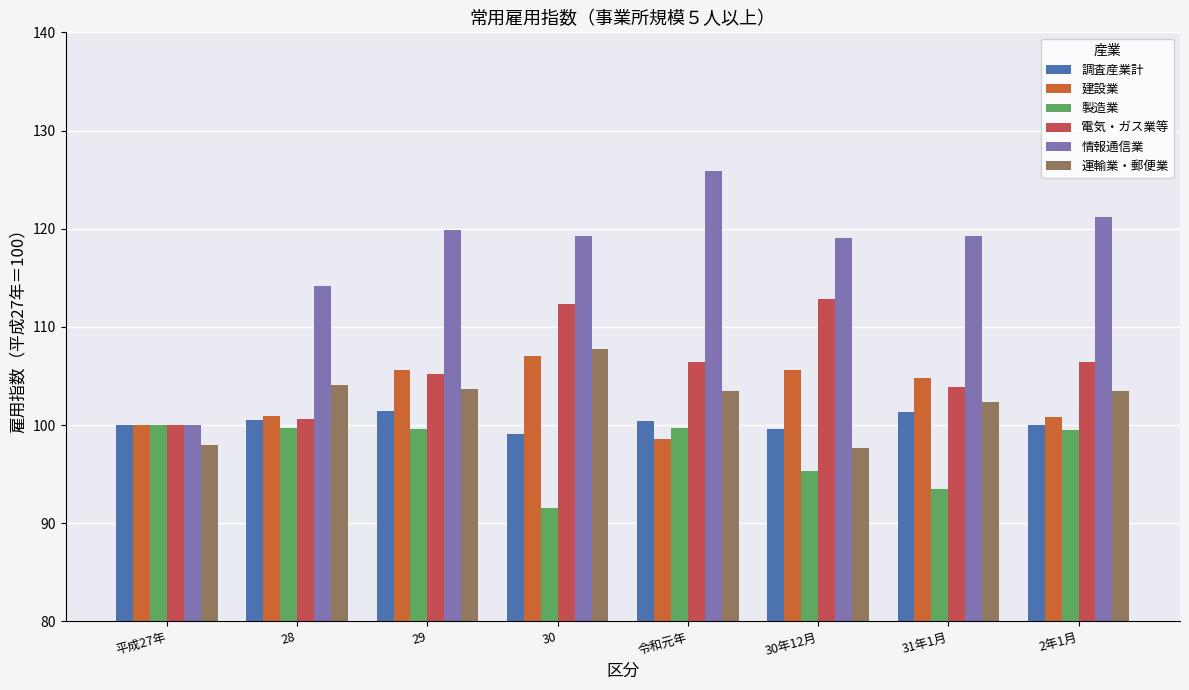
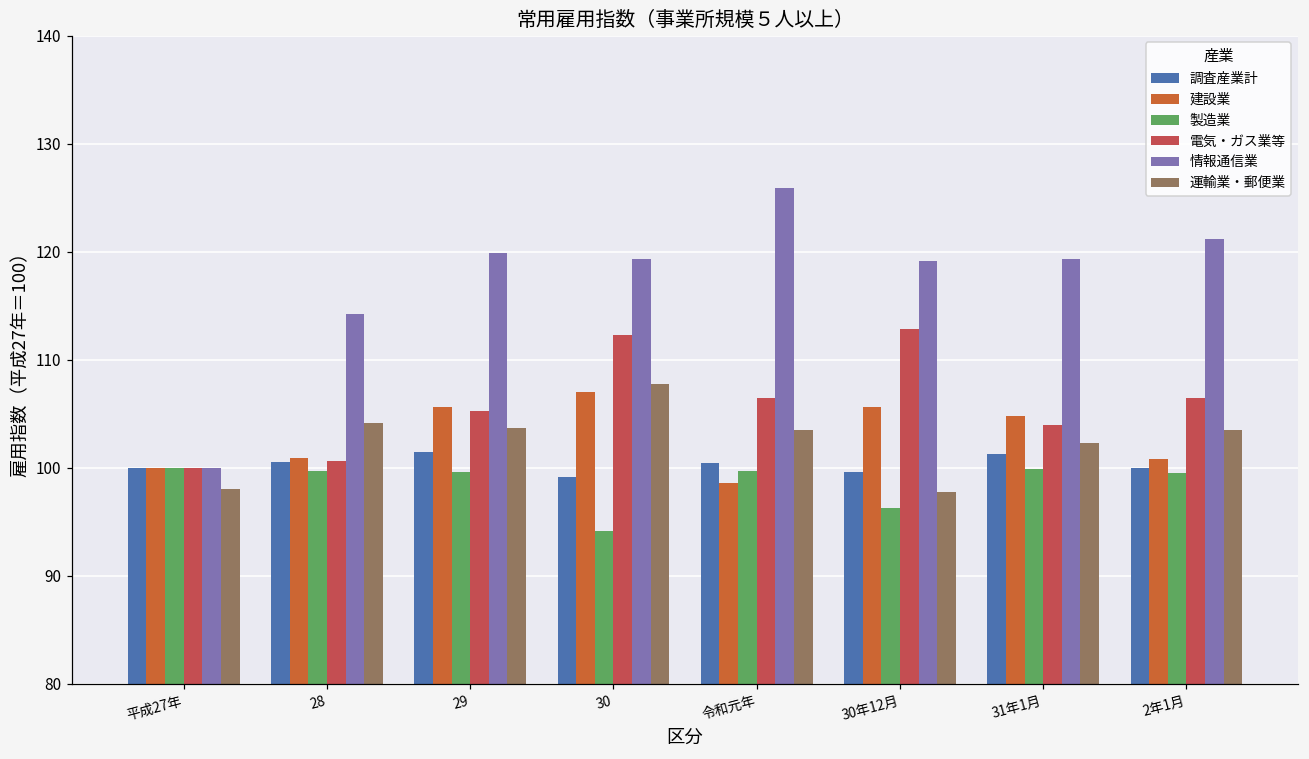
製造業, 30: 92 -> 94
製造業, 30年12月: 95 -> 96
製造業, 31年1月: 94 -> 100
